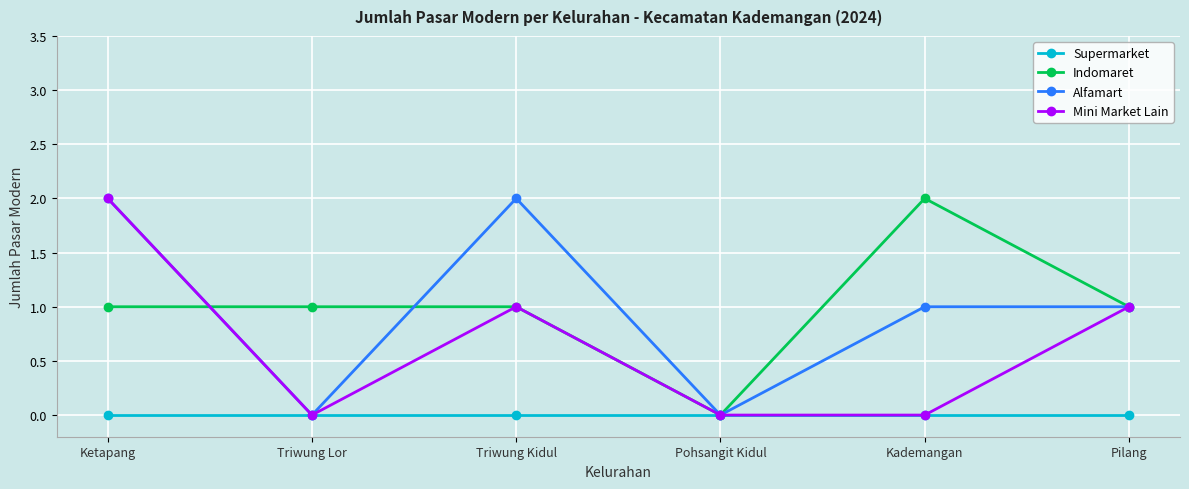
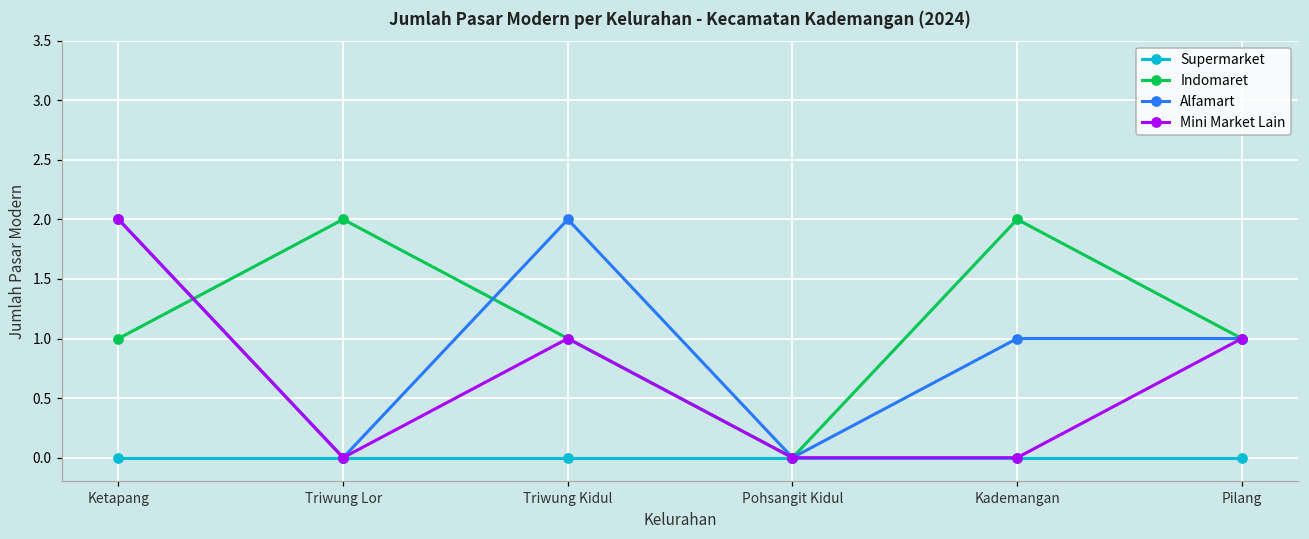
Indomaret, Triwung Lor: 1 -> 2
